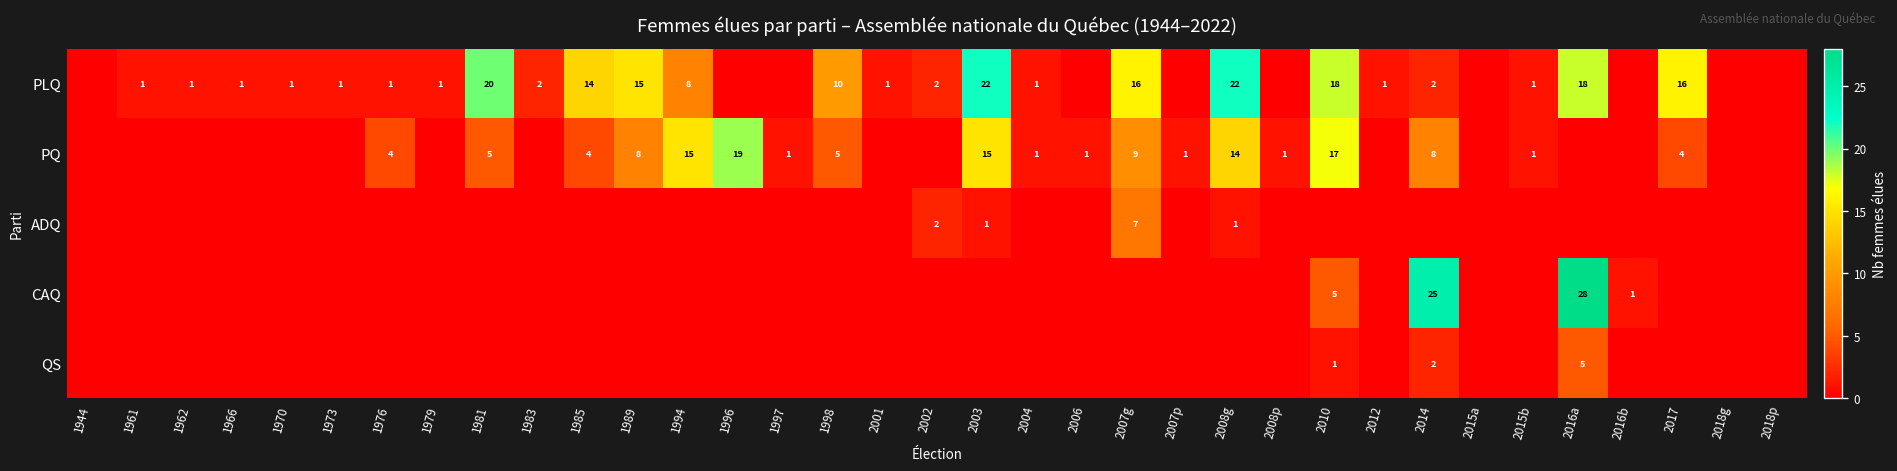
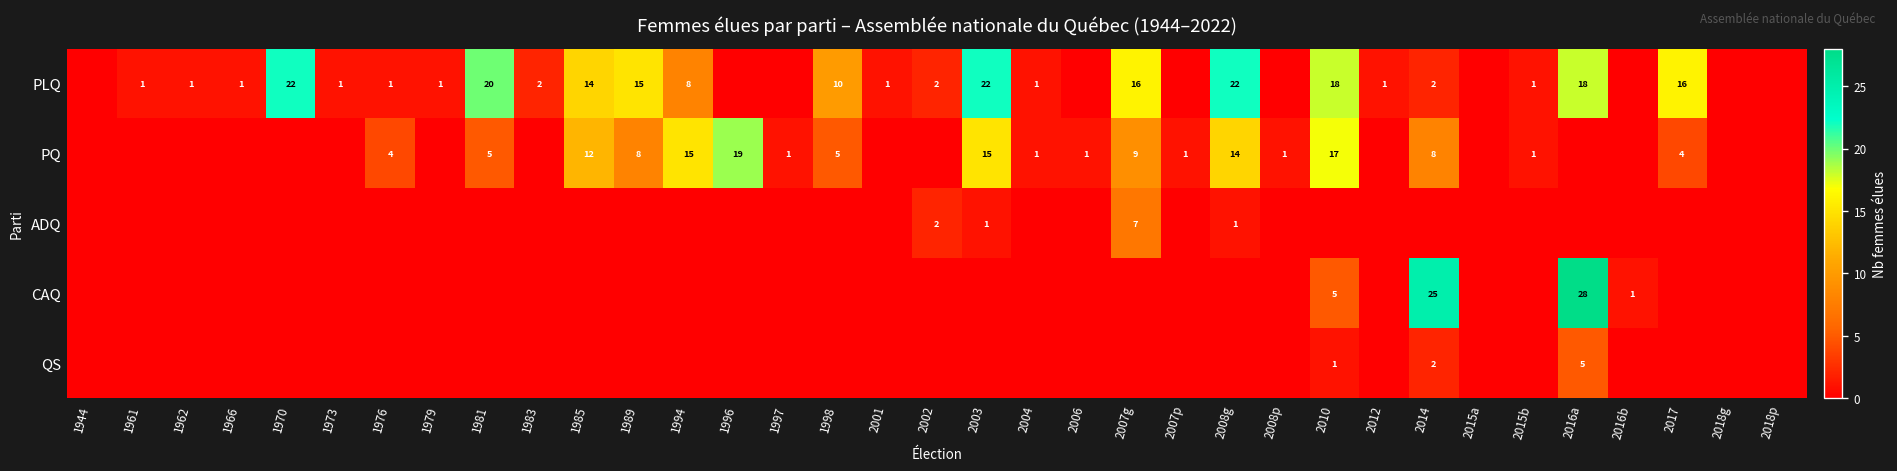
PLQ, 1970: 1 -> 22
PQ, 1985: 4 -> 12
